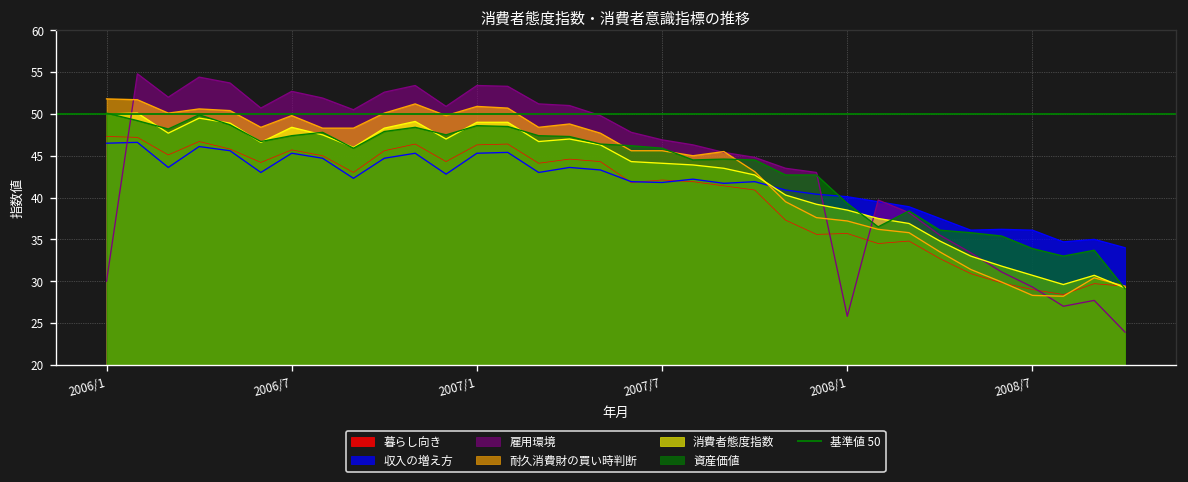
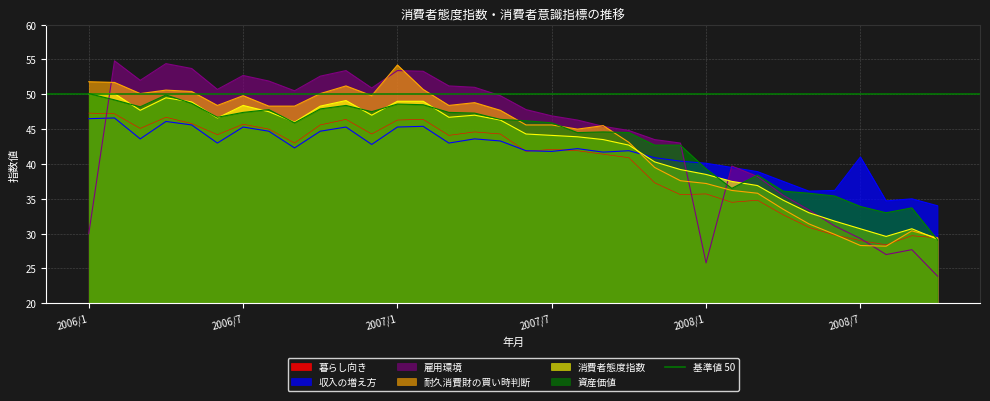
耐久消費財の買い時判断, 2007/1: 51 -> 54
収入の増え方, 2008/7: 36 -> 41
